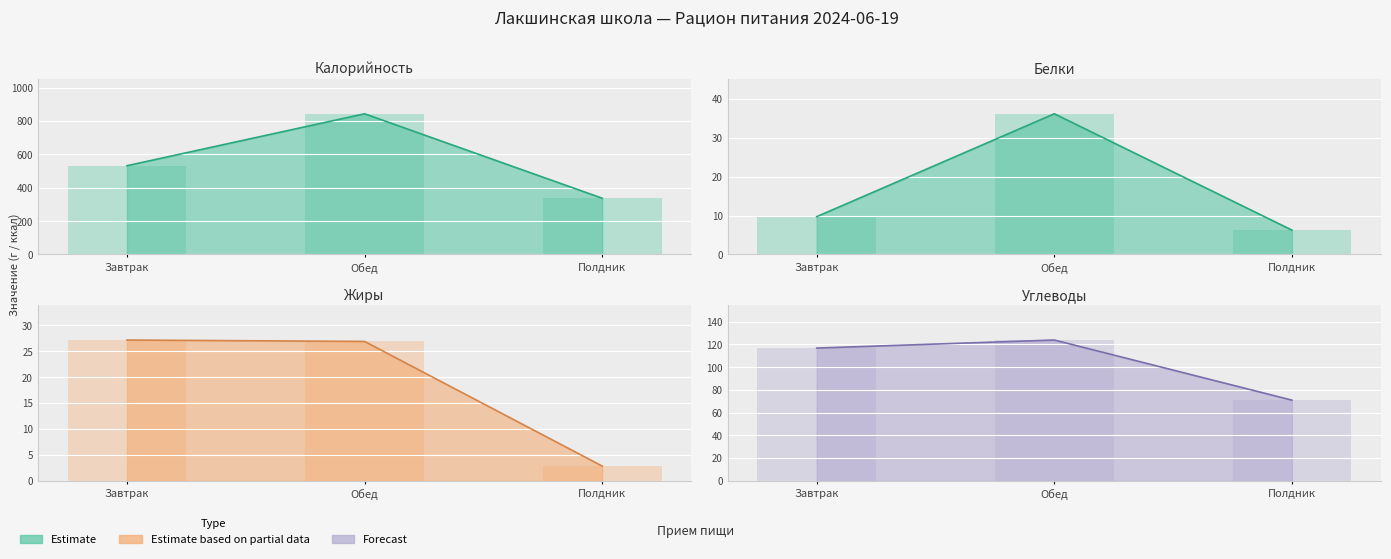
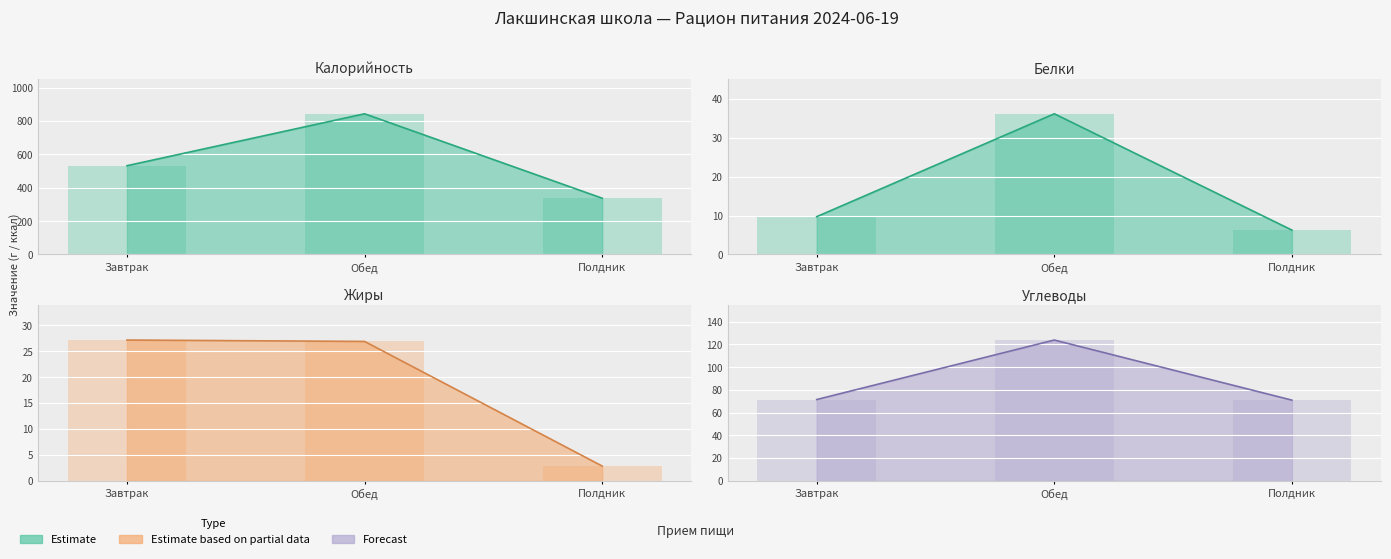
Углеводы, Завтрак: 117 -> 71
